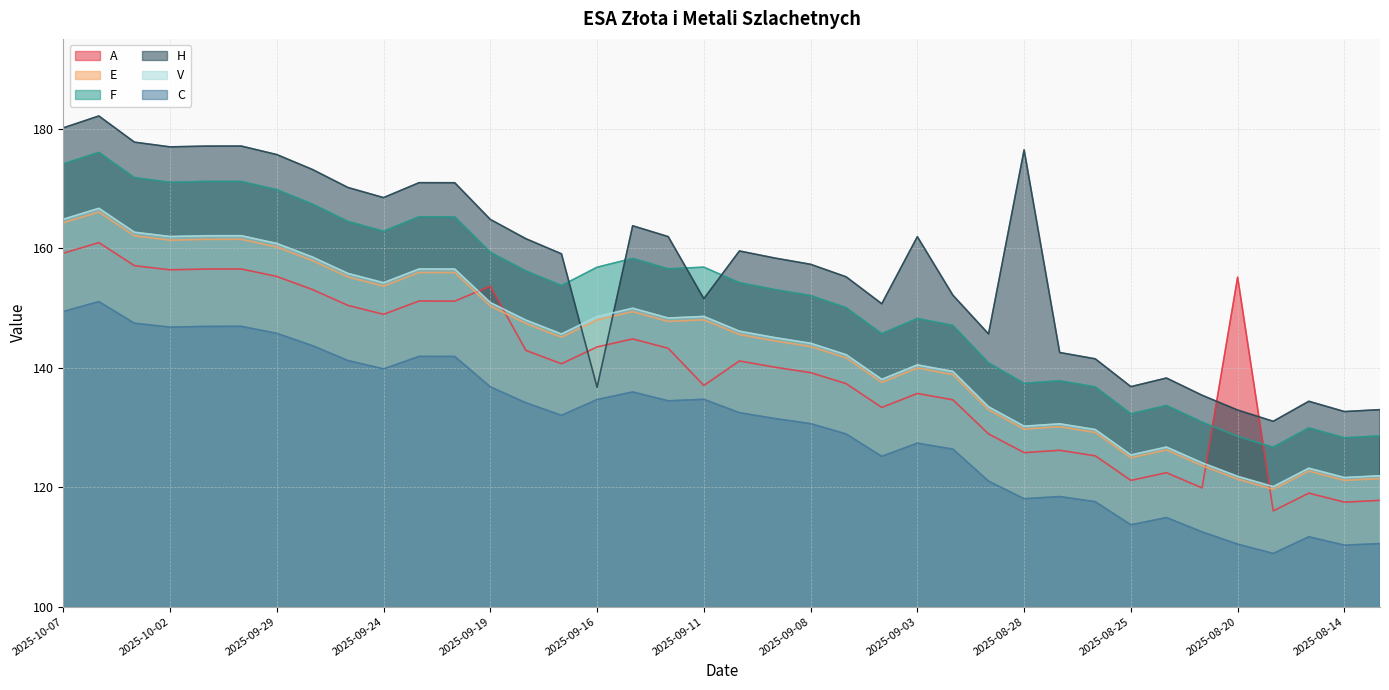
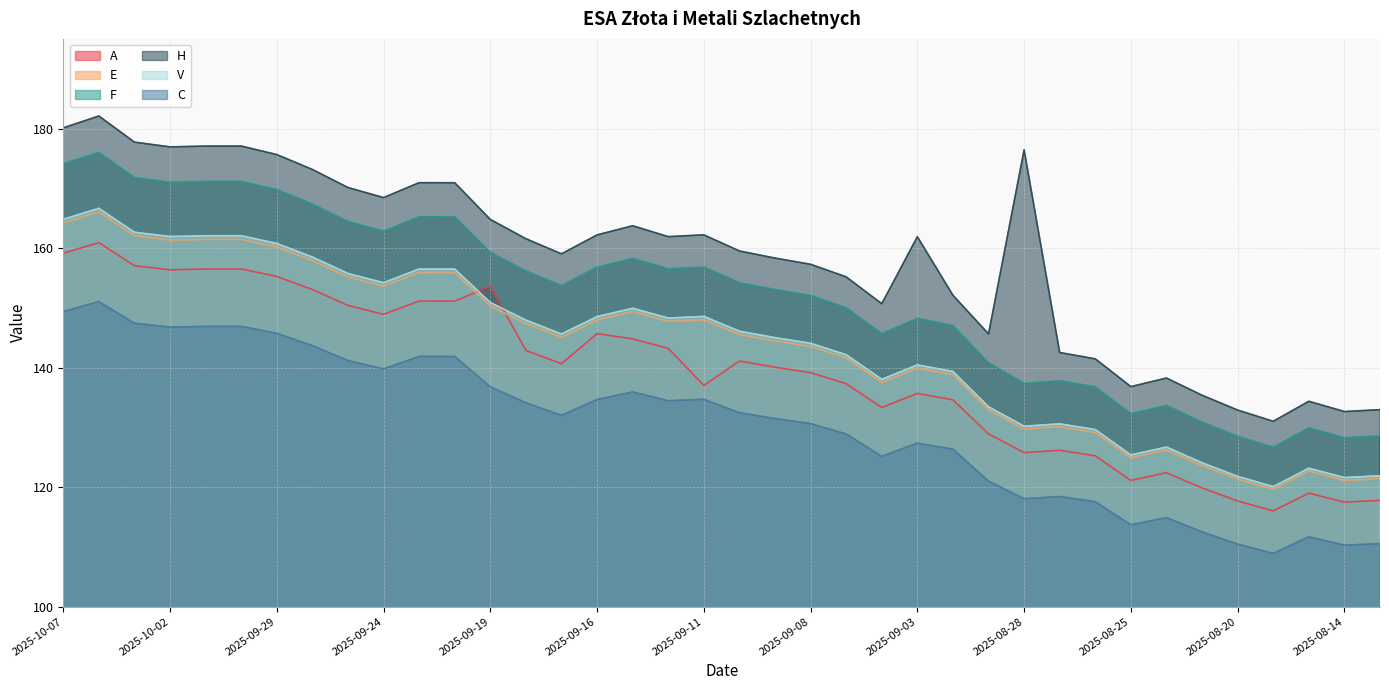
A, 2025-09-16: 143 -> 146
H, 2025-09-16: 137 -> 162
H, 2025-09-11: 152 -> 162
A, 2025-08-20: 155 -> 118
